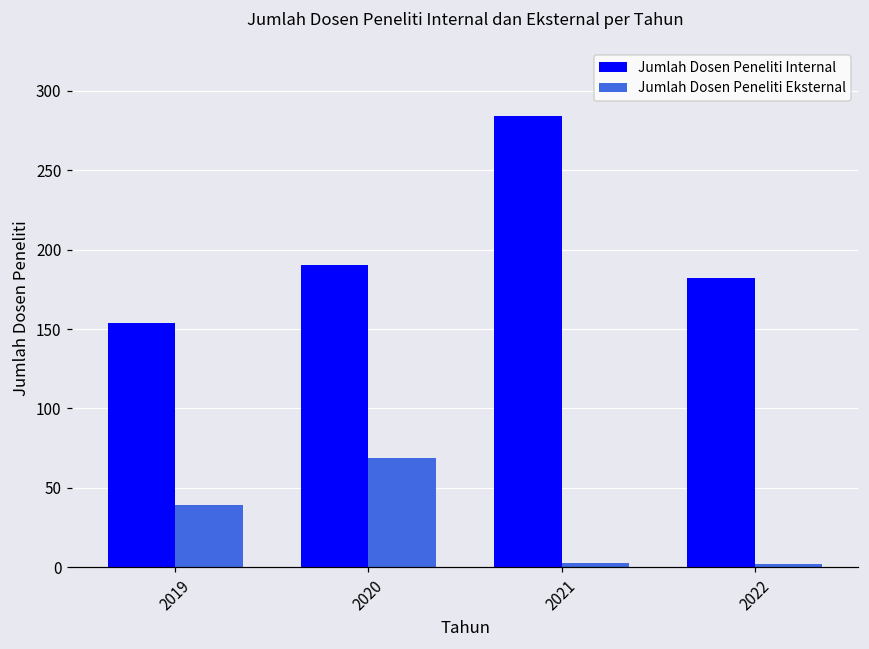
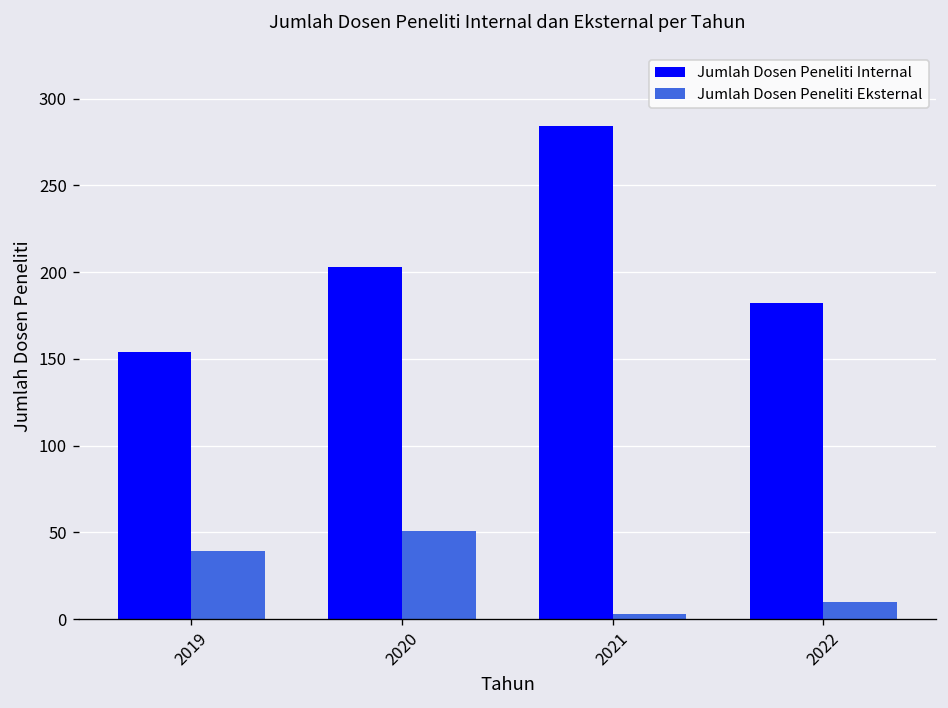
Jumlah Dosen Peneliti Internal, 2020: 190 -> 203
Jumlah Dosen Peneliti Eksternal, 2020: 69 -> 51
Jumlah Dosen Peneliti Eksternal, 2022: 2 -> 10
